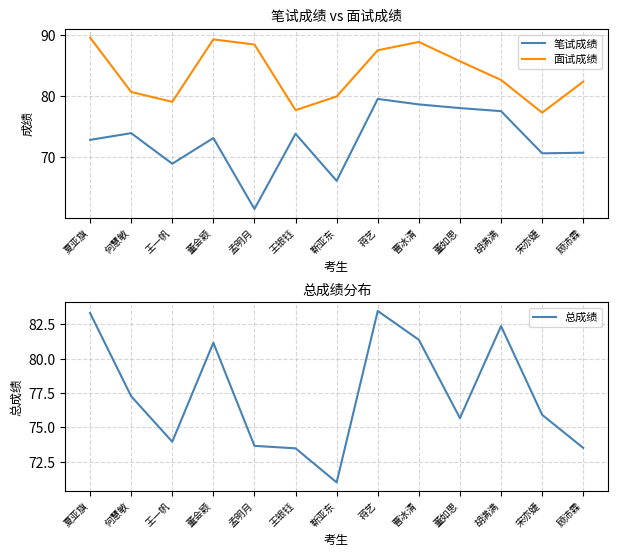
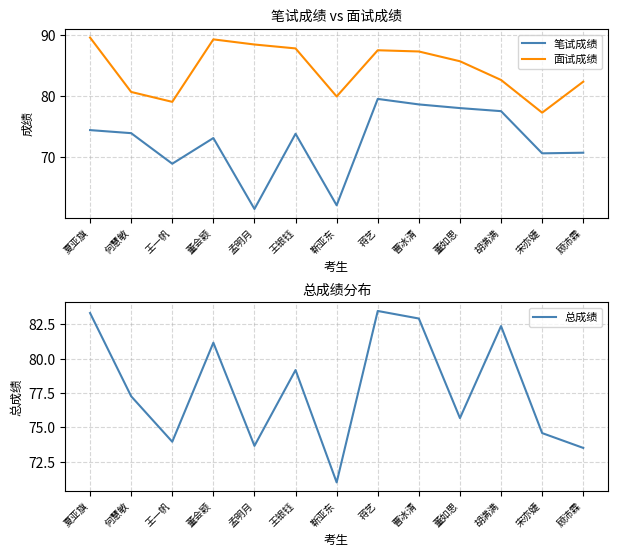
笔试成绩 vs 面试成绩, 笔试成绩, 夏亚旗: 73 -> 74
笔试成绩 vs 面试成绩, 面试成绩, 王银钰: 78 -> 88
笔试成绩 vs 面试成绩, 笔试成绩, 靳亚东: 66 -> 62
笔试成绩 vs 面试成绩, 面试成绩, 曹冰清: 89 -> 87
总成绩分布, 王银钰: 73.5 -> 79.2
总成绩分布, 曹冰清: 81.4 -> 82.9
总成绩分布, 宋亦婕: 75.9 -> 74.6
